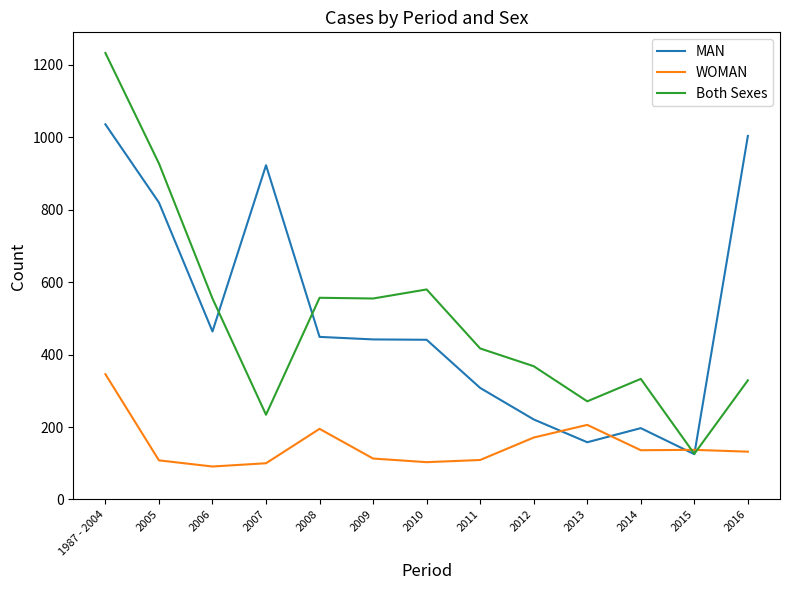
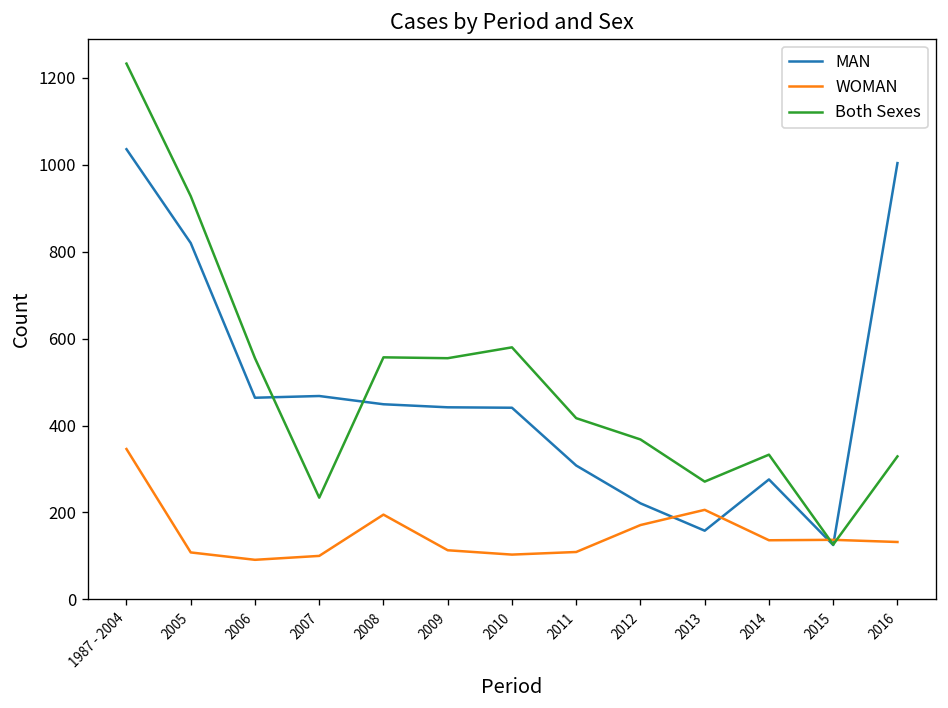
MAN, 2007: 920 -> 470
MAN, 2014: 200 -> 280
